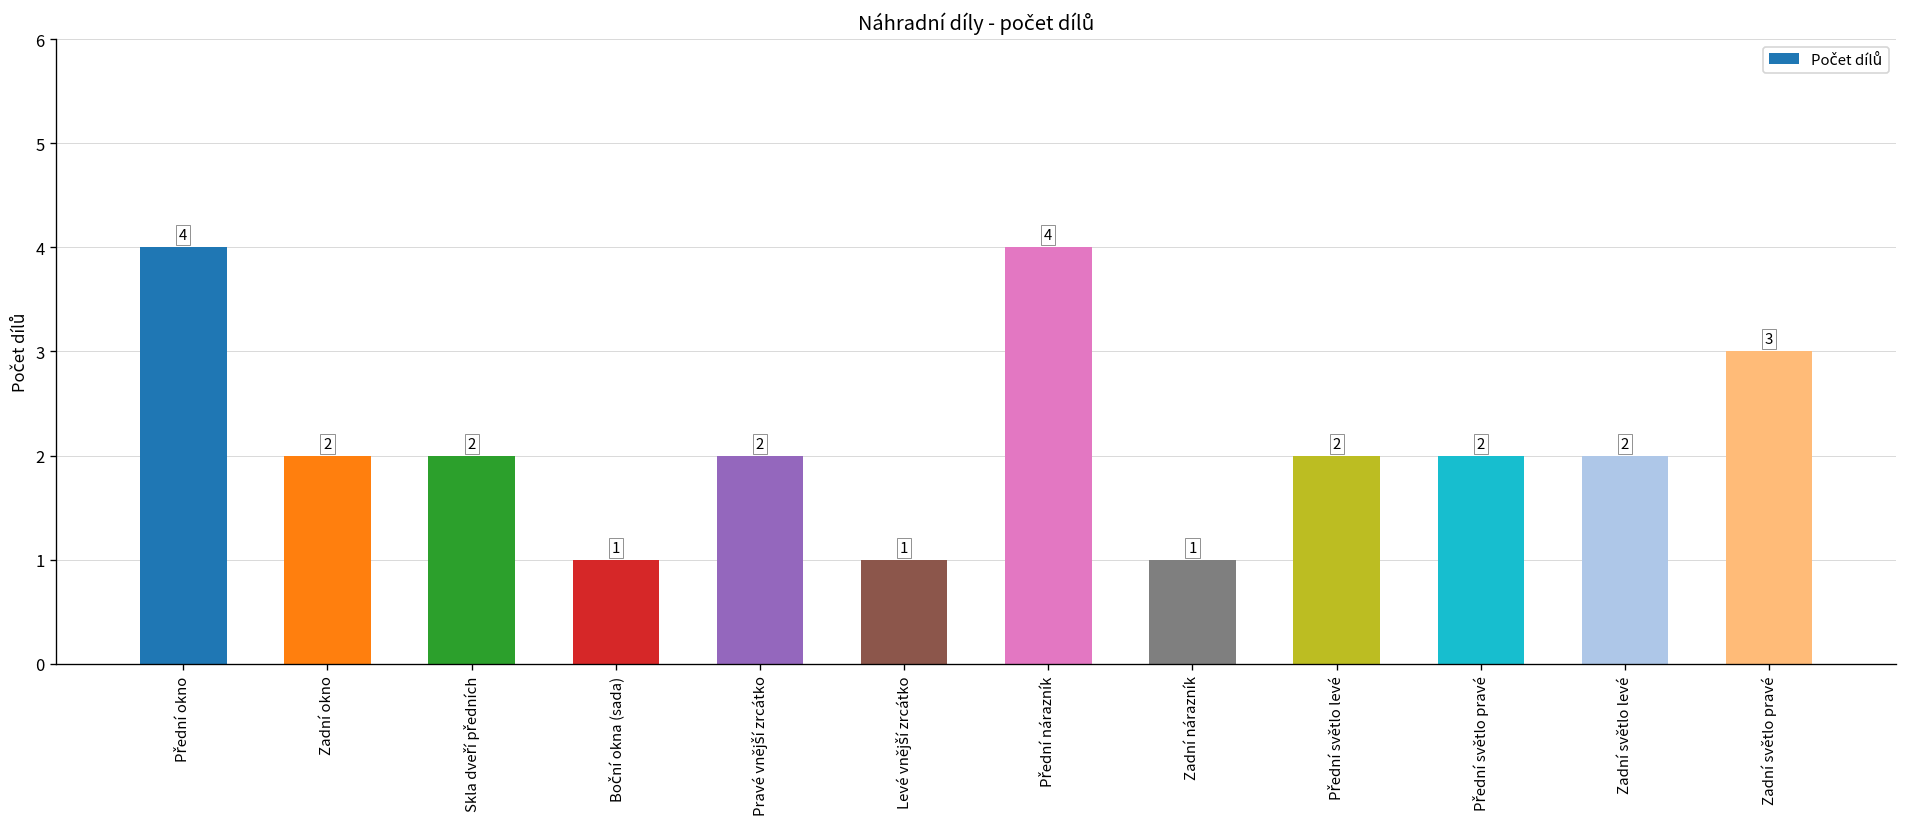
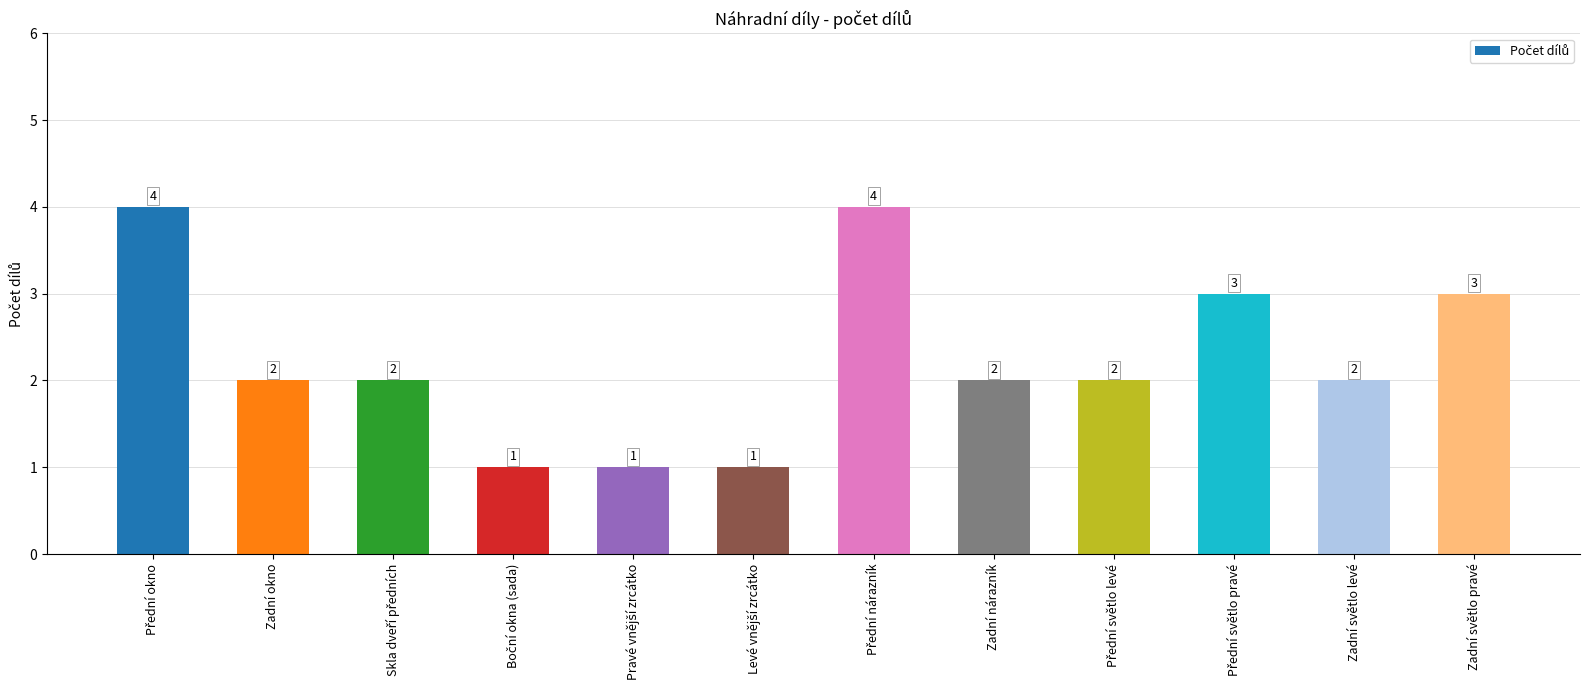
Pravé vnější zrcátko: 2 -> 1
Zadní nárazník: 1 -> 2
Přední světlo pravé: 2 -> 3
